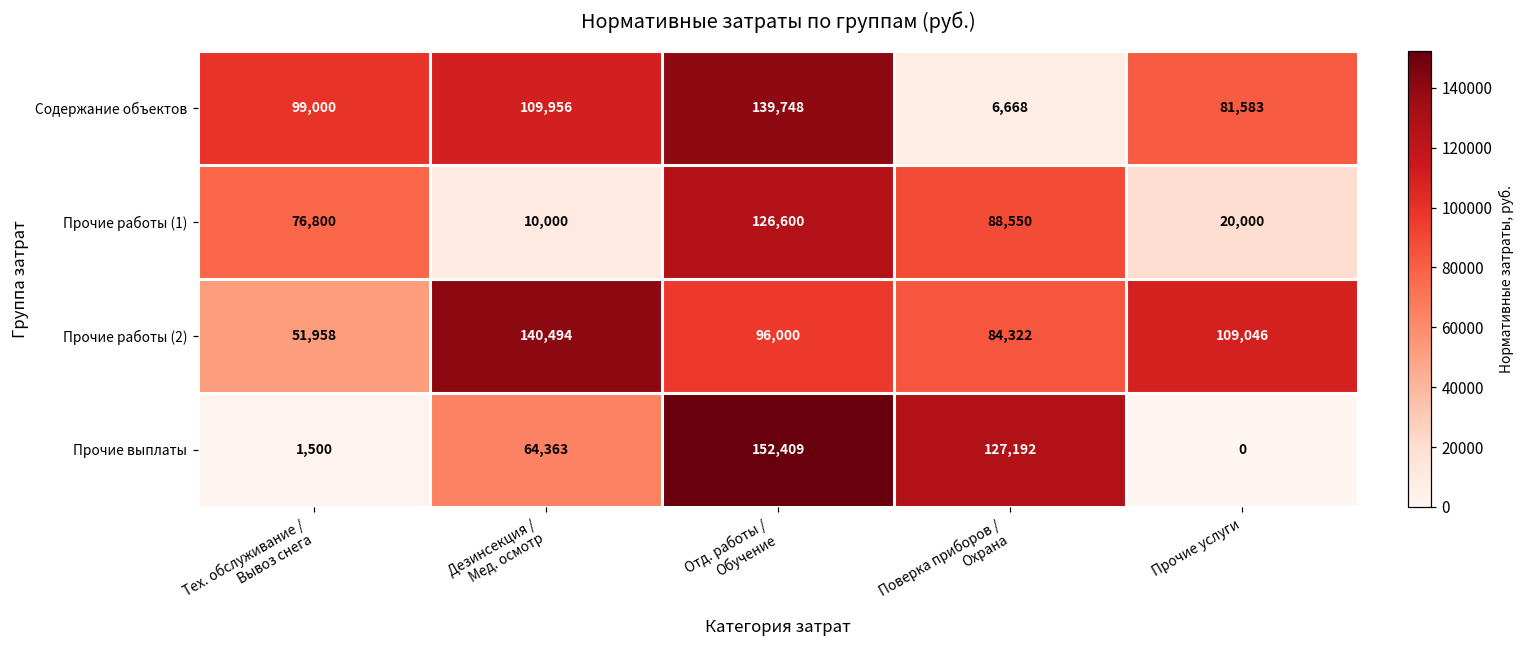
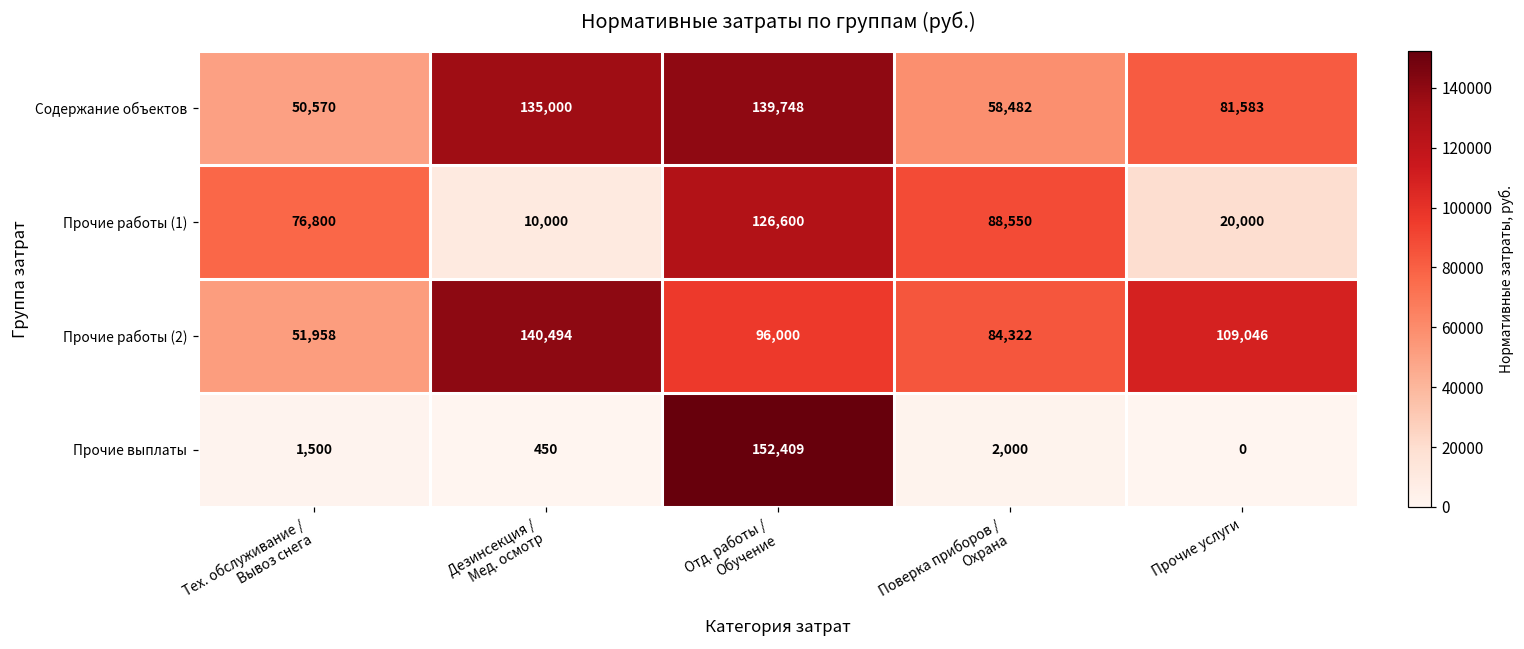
Содержание объектов, Тех. обслуживание / Вывоз снега: 99,000 -> 50,570
Содержание объектов, Дезинсекция / Мед. осмотр: 109,956 -> 135,000
Содержание объектов, Поверка приборов / Охрана: 6,668 -> 58,482
Прочие выплаты, Дезинсекция / Мед. осмотр: 64,363 -> 450
Прочие выплаты, Поверка приборов / Охрана: 127,192 -> 2,000
